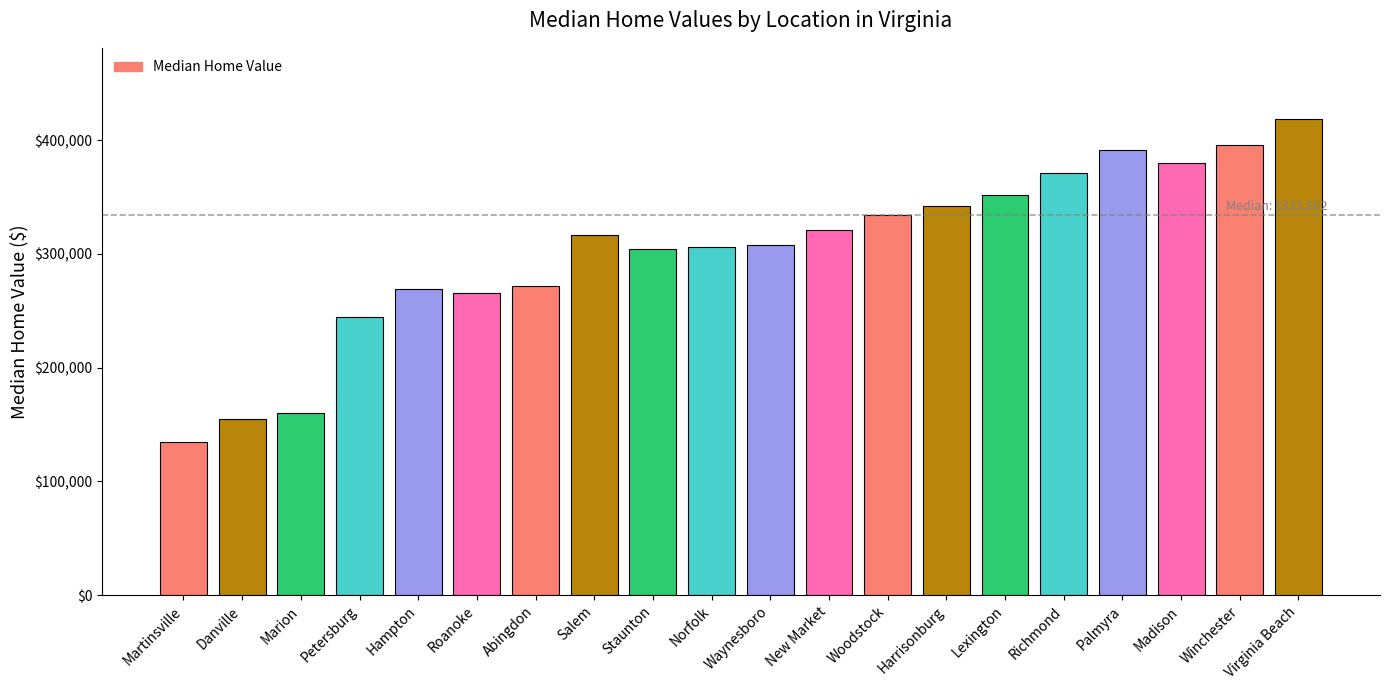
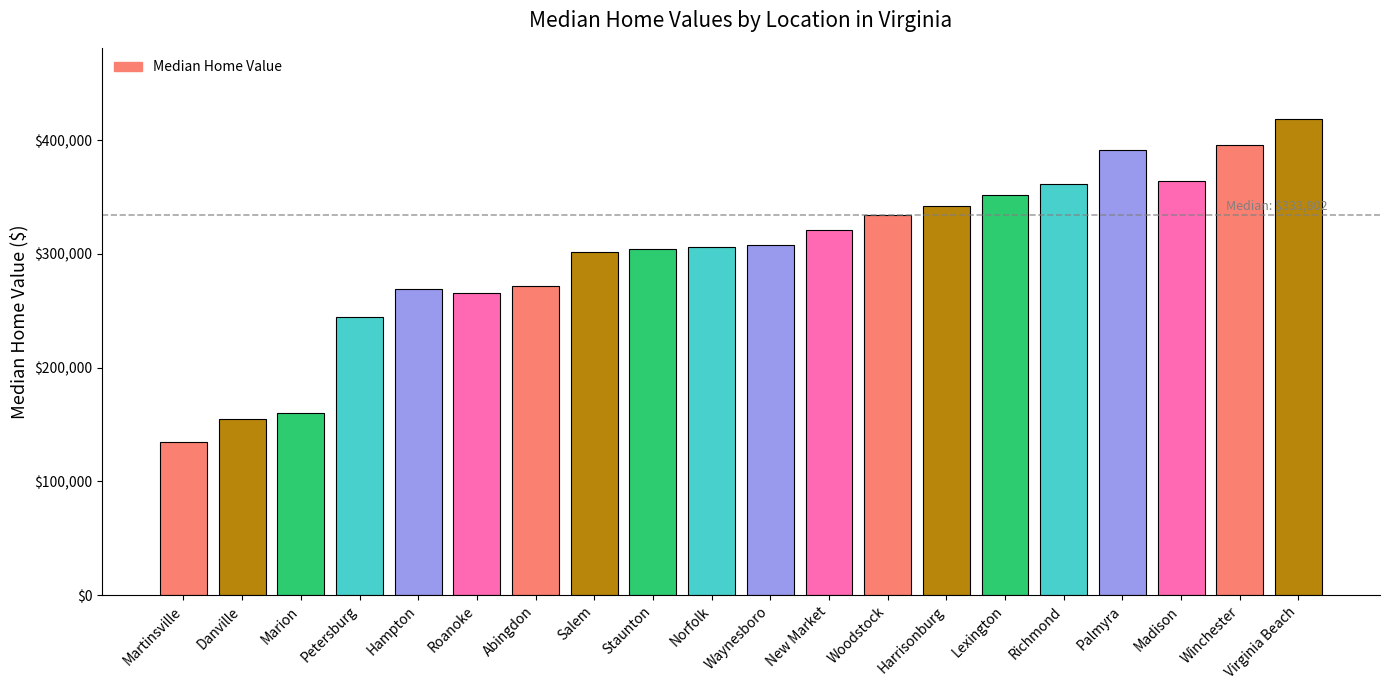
Salem: $317,000 -> $302,000
Richmond: $371,000 -> $361,000
Madison: $380,000 -> $364,000
